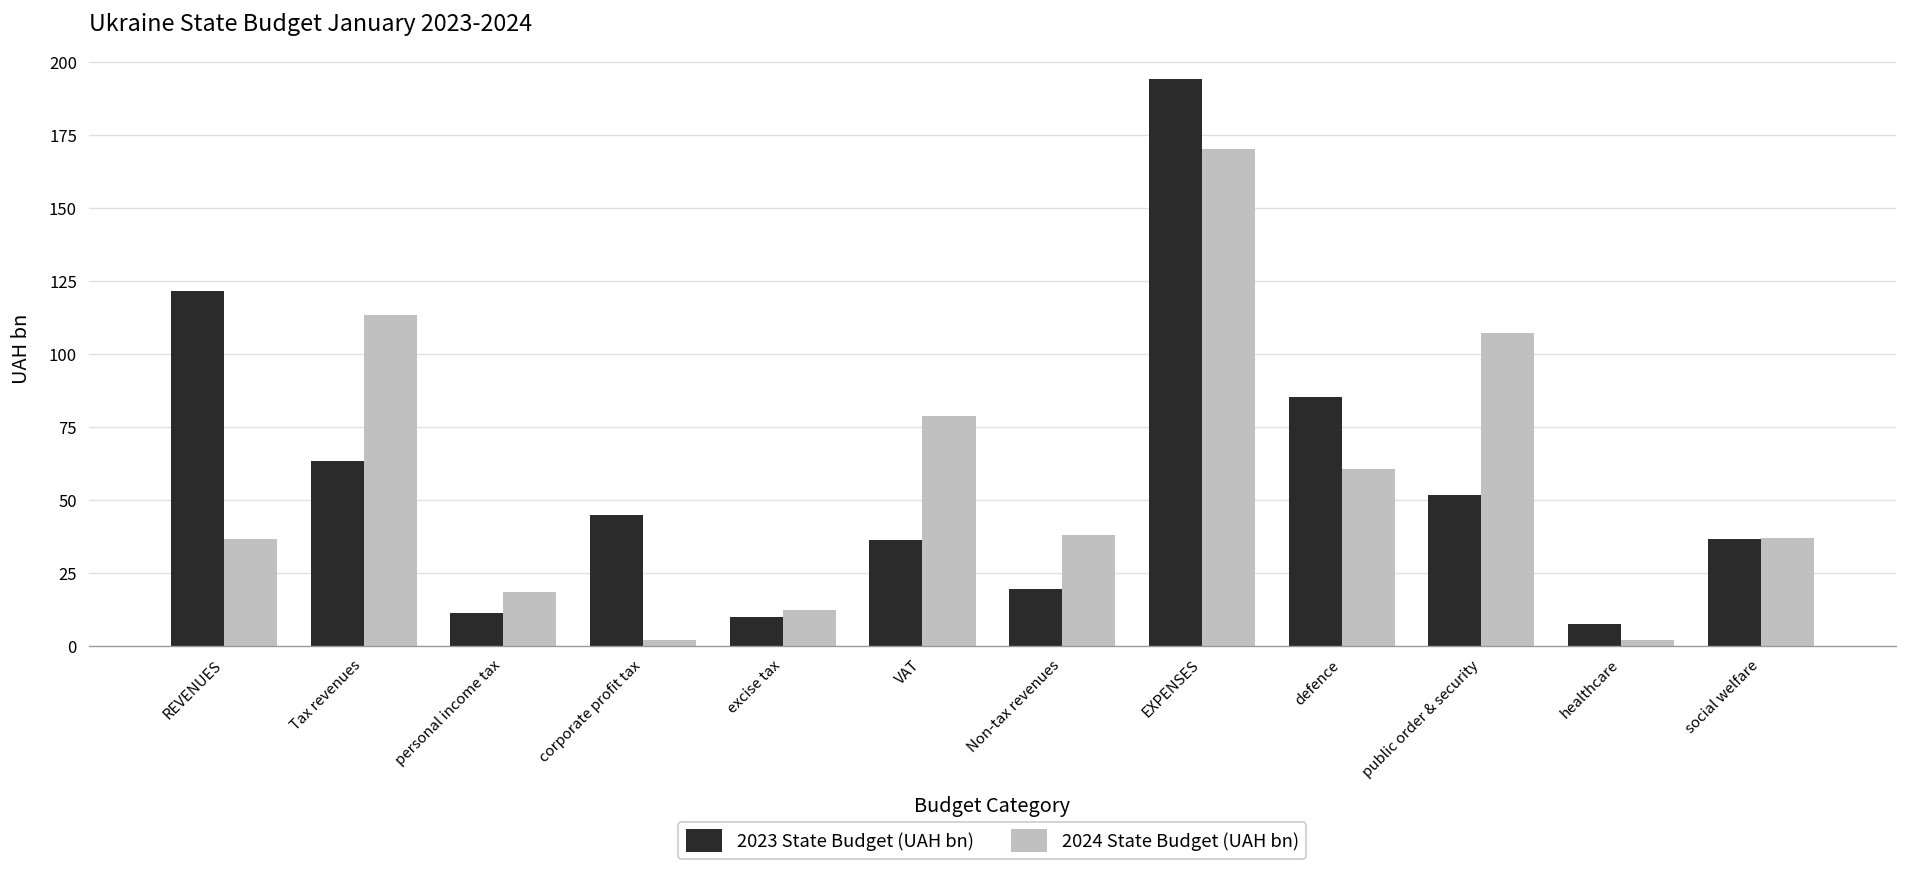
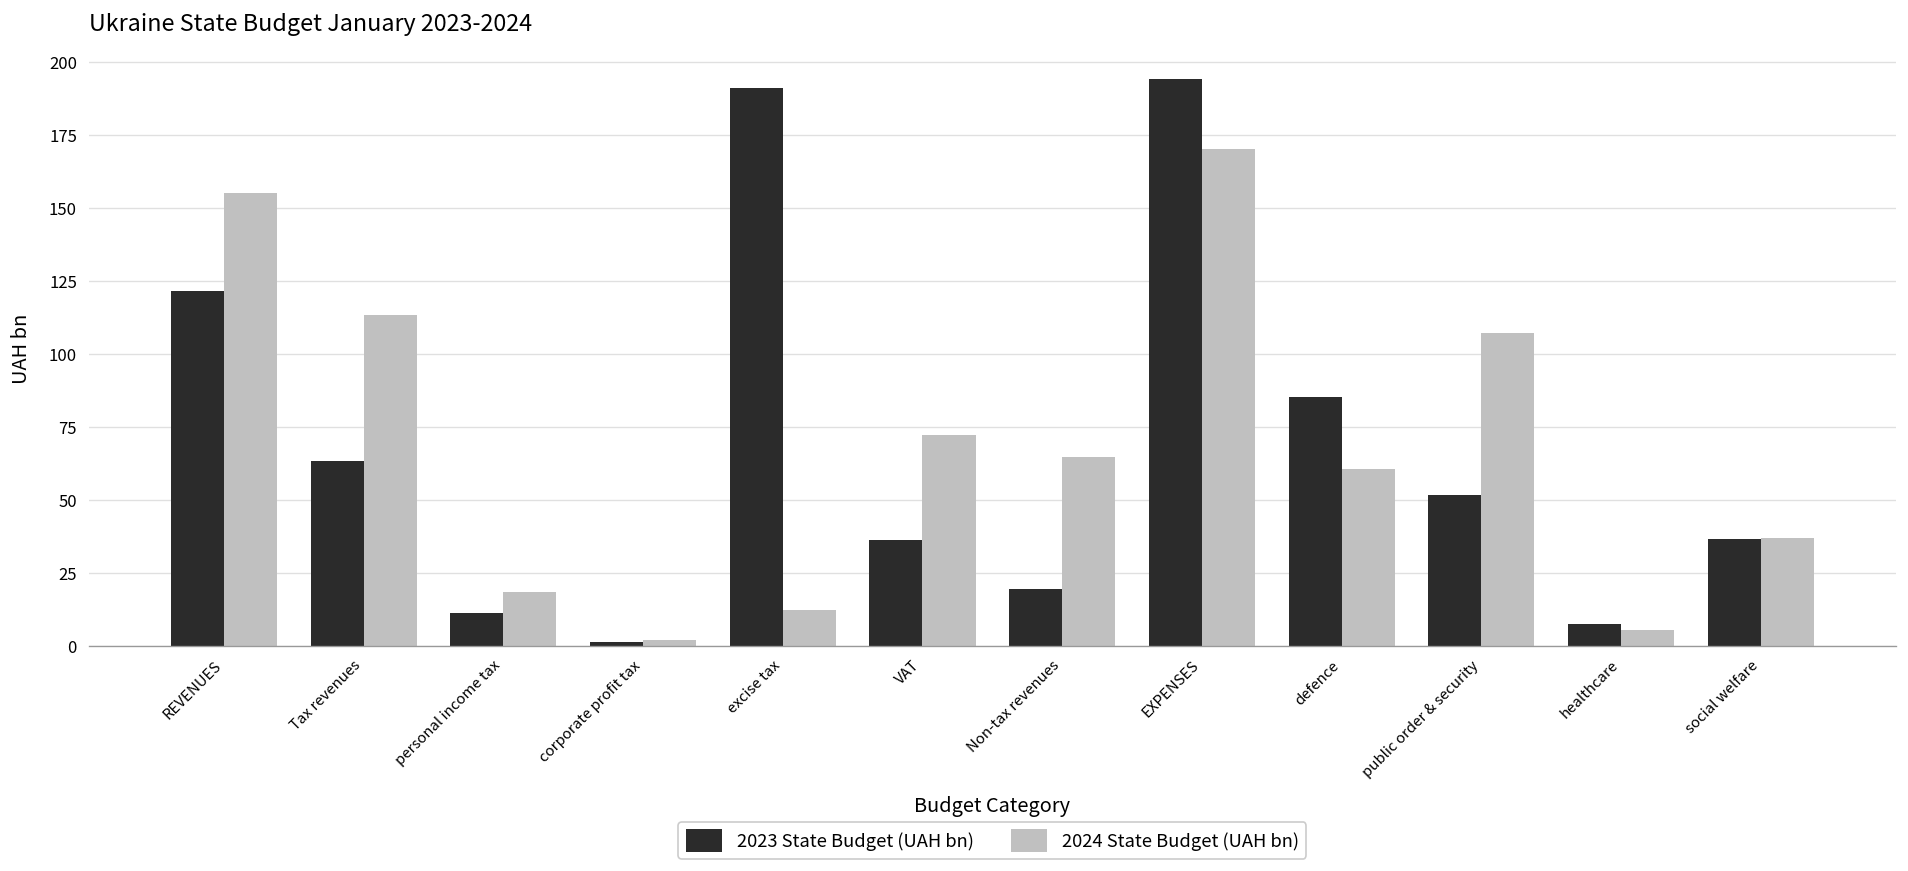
2024 State Budget (UAH bn), REVENUES: 37 -> 155
2023 State Budget (UAH bn), corporate profit tax: 45 -> 1
2023 State Budget (UAH bn), excise tax: 10 -> 191
2024 State Budget (UAH bn), VAT: 79 -> 72
2024 State Budget (UAH bn), Non-tax revenues: 38 -> 65
2024 State Budget (UAH bn), healthcare: 2 -> 6
